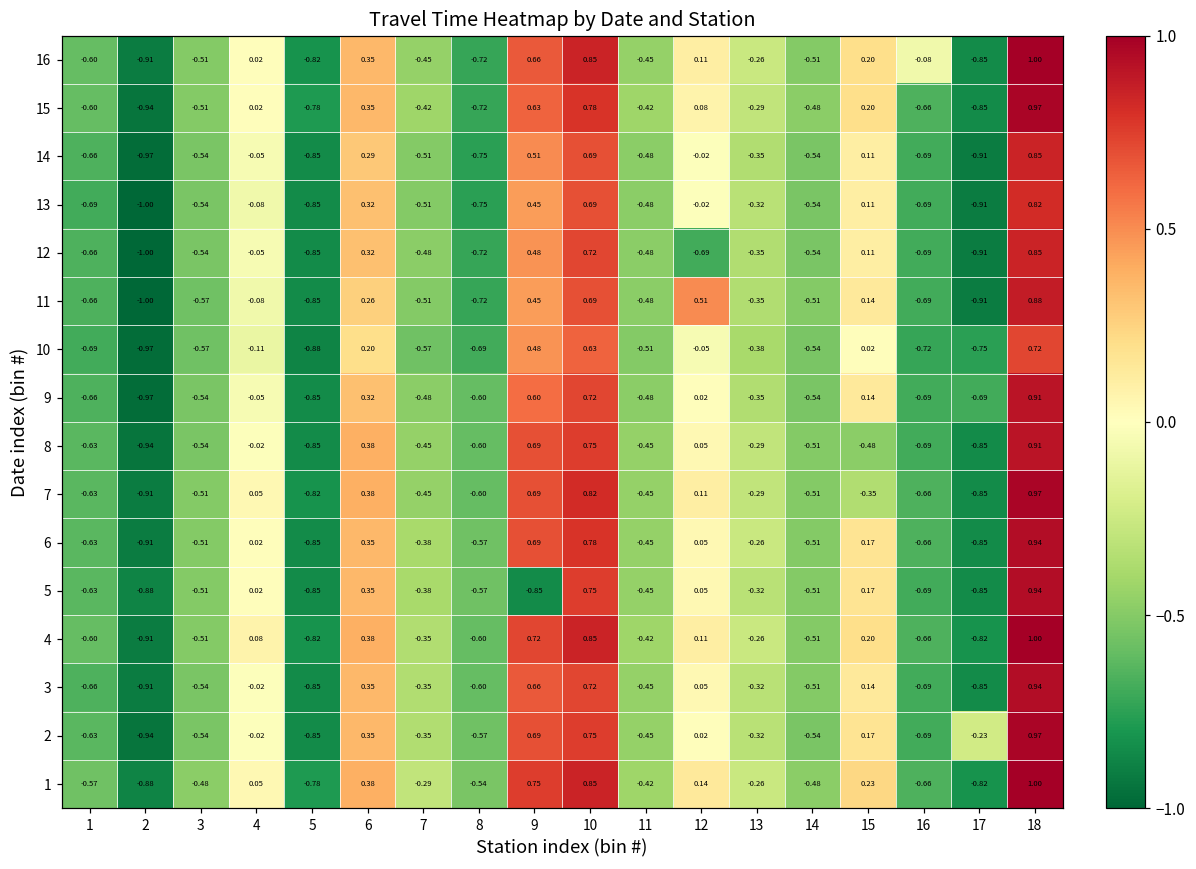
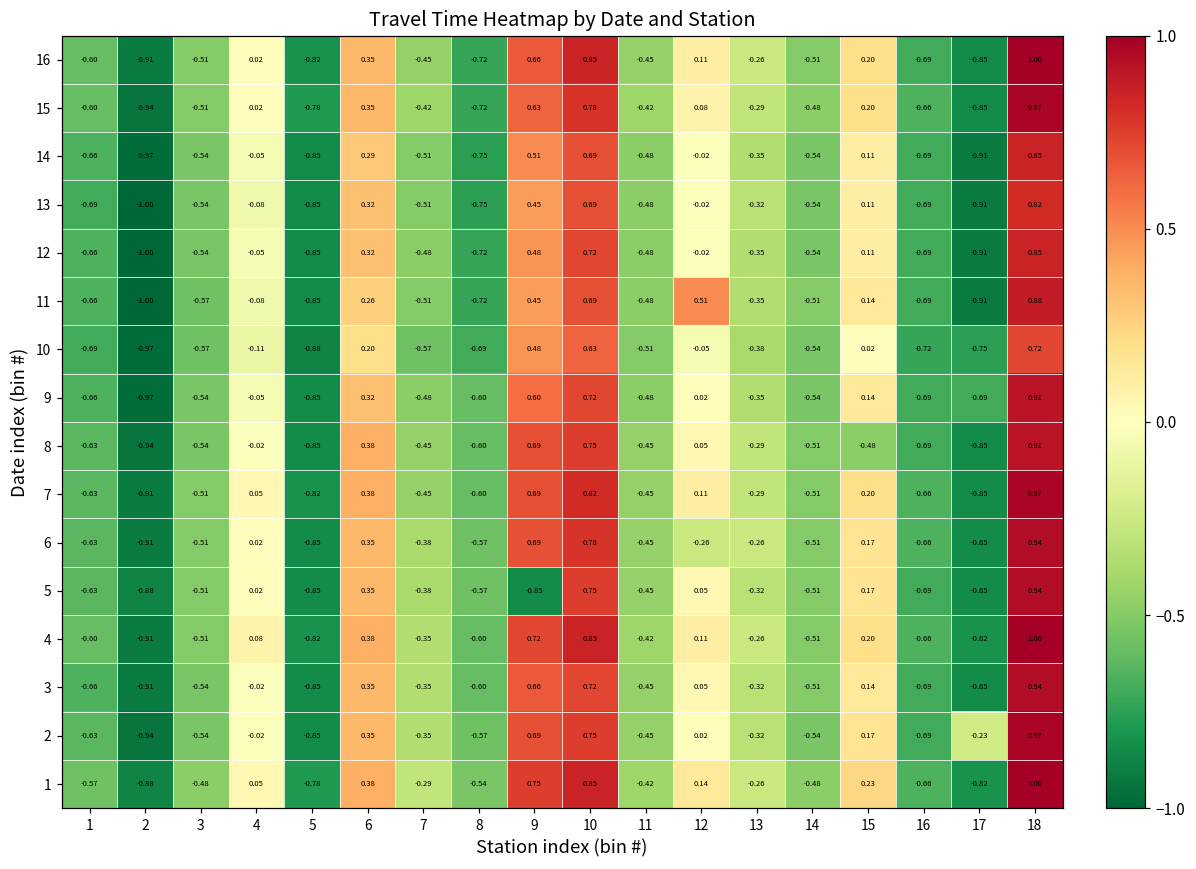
16, 16: -0.08 -> -0.69
12, 12: -0.69 -> -0.02
7, 15: -0.35 -> 0.20
6, 12: 0.05 -> -0.26
